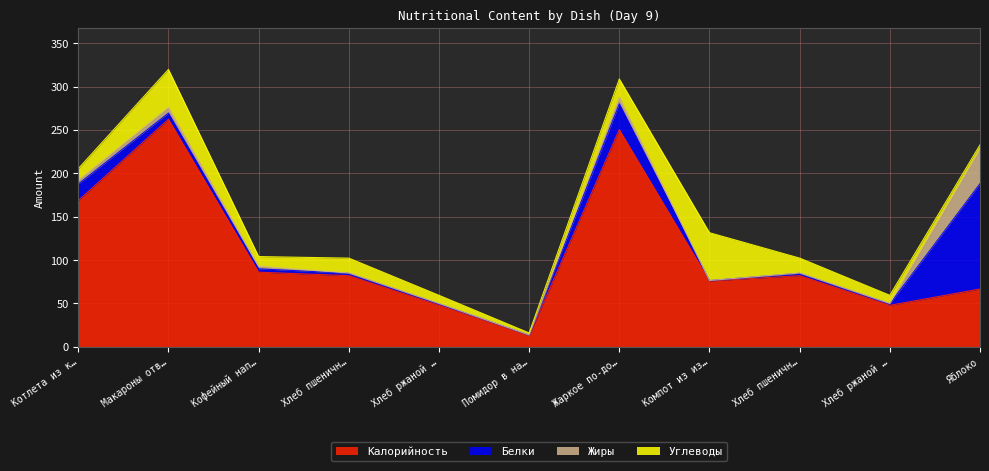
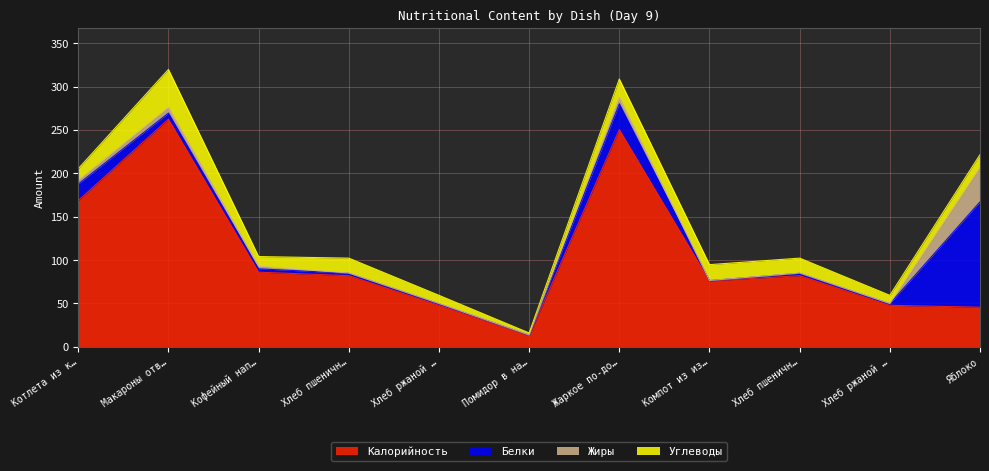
Углеводы, Компот из из…: 60 -> 20
Калорийность, Яблоко: 70 -> 50
Углеводы, Яблоко: 5 -> 15
